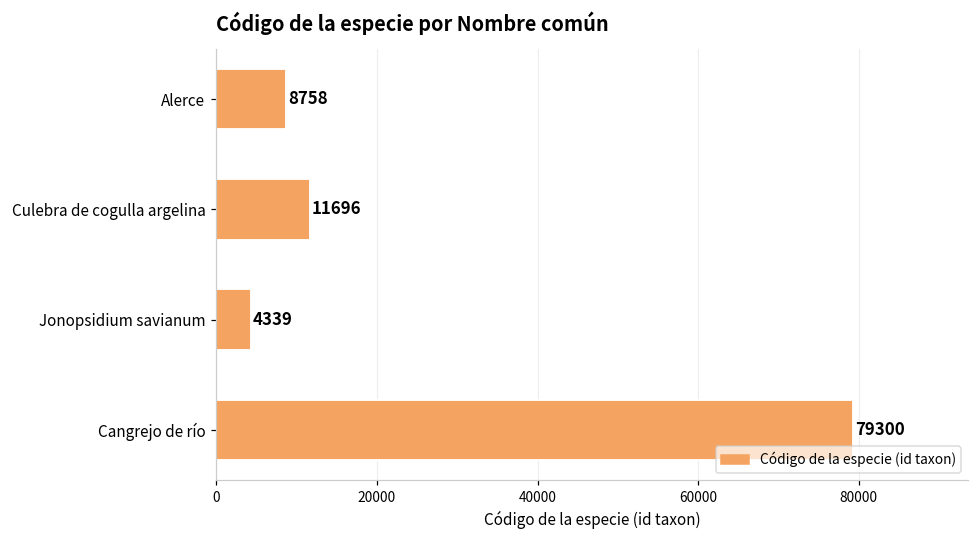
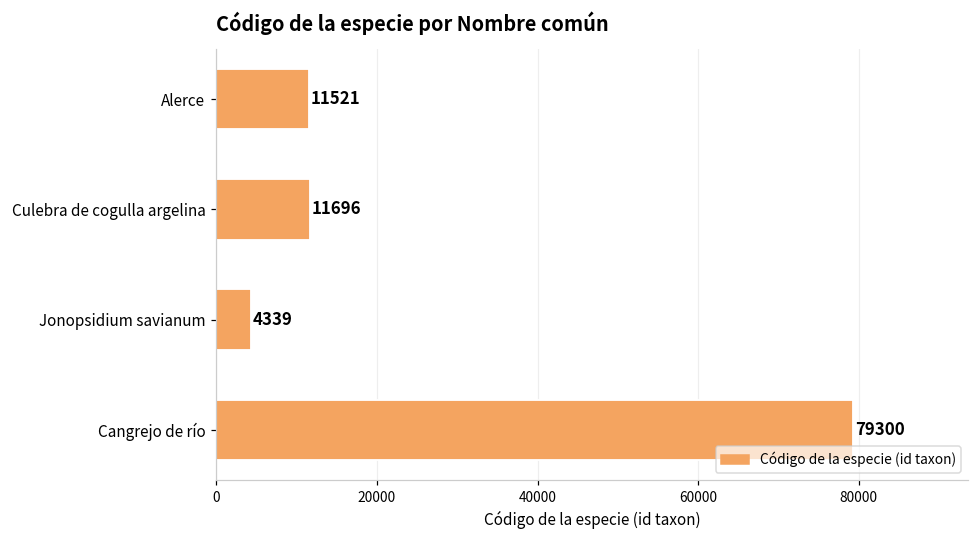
Alerce: 8758 -> 11521
